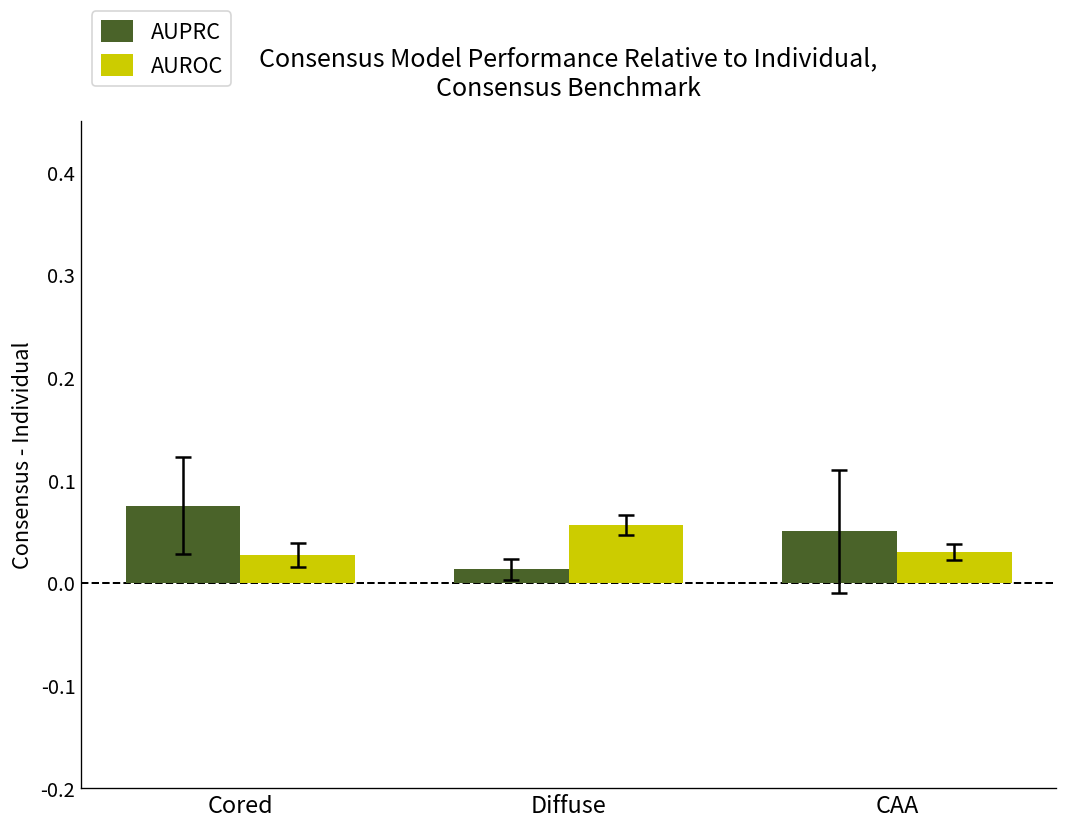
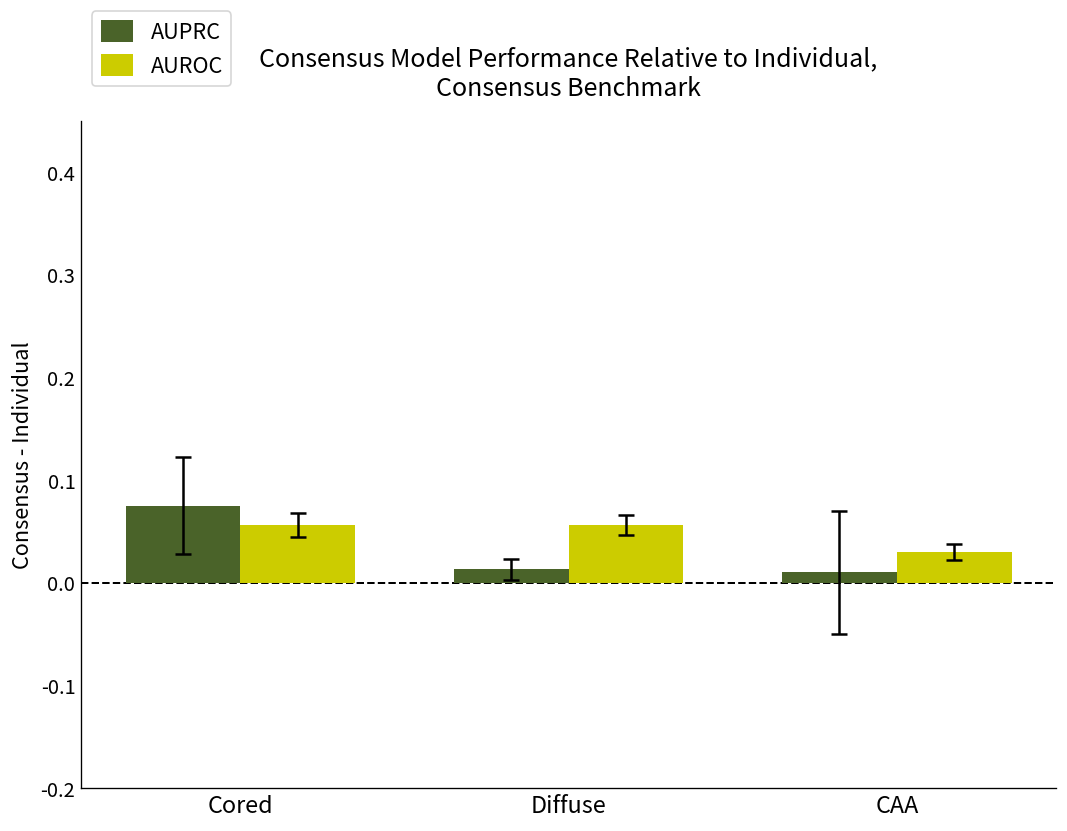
AUROC, Cored: 0.03 -> 0.06
AUPRC, CAA: 0.05 -> 0.01
